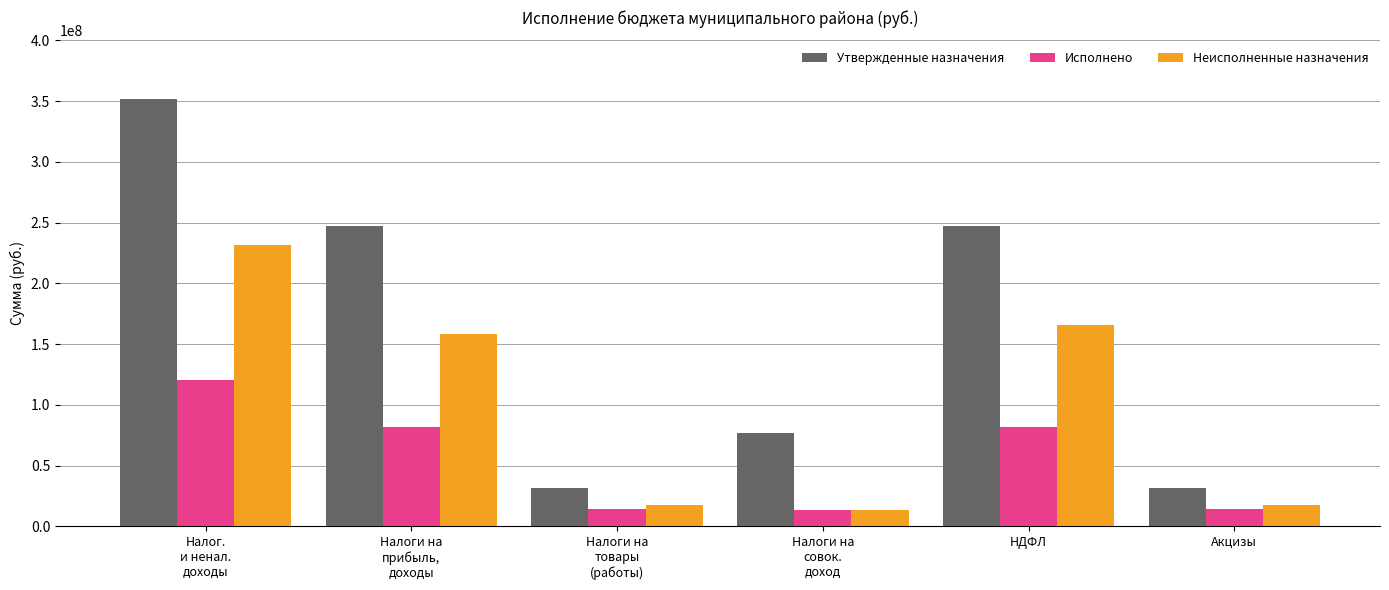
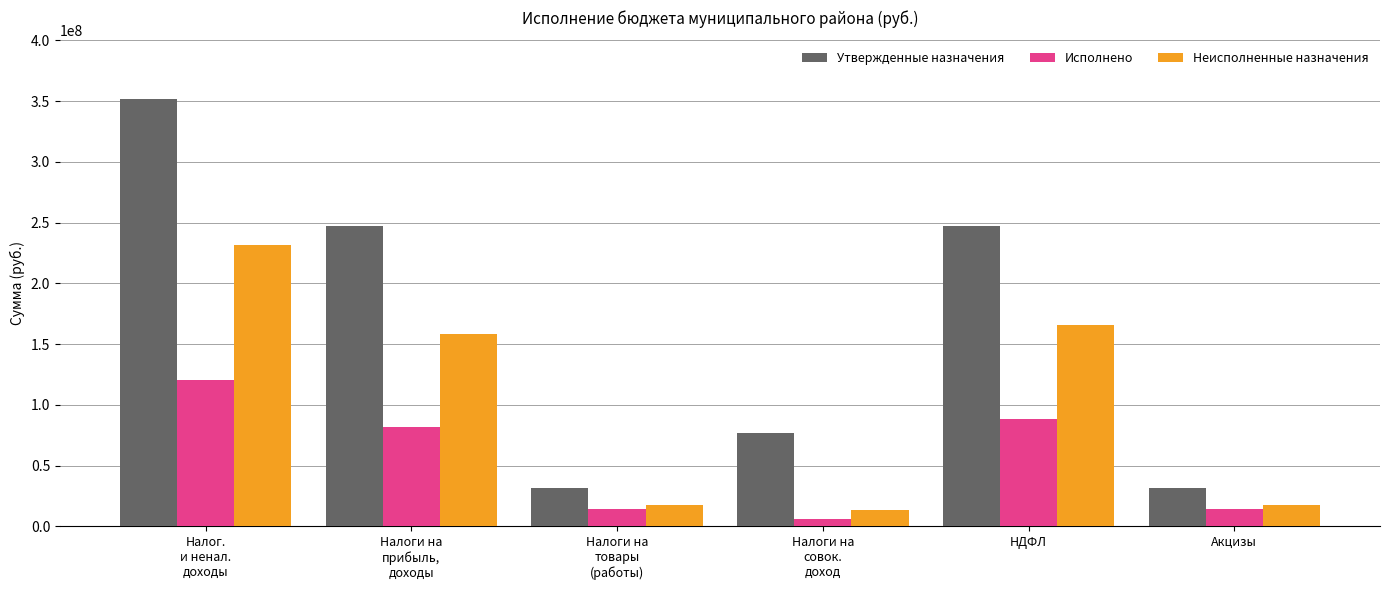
Исполнено, Налоги на совок. доход: 14000000 -> 6000000
Исполнено, НДФЛ: 82000000 -> 88000000
